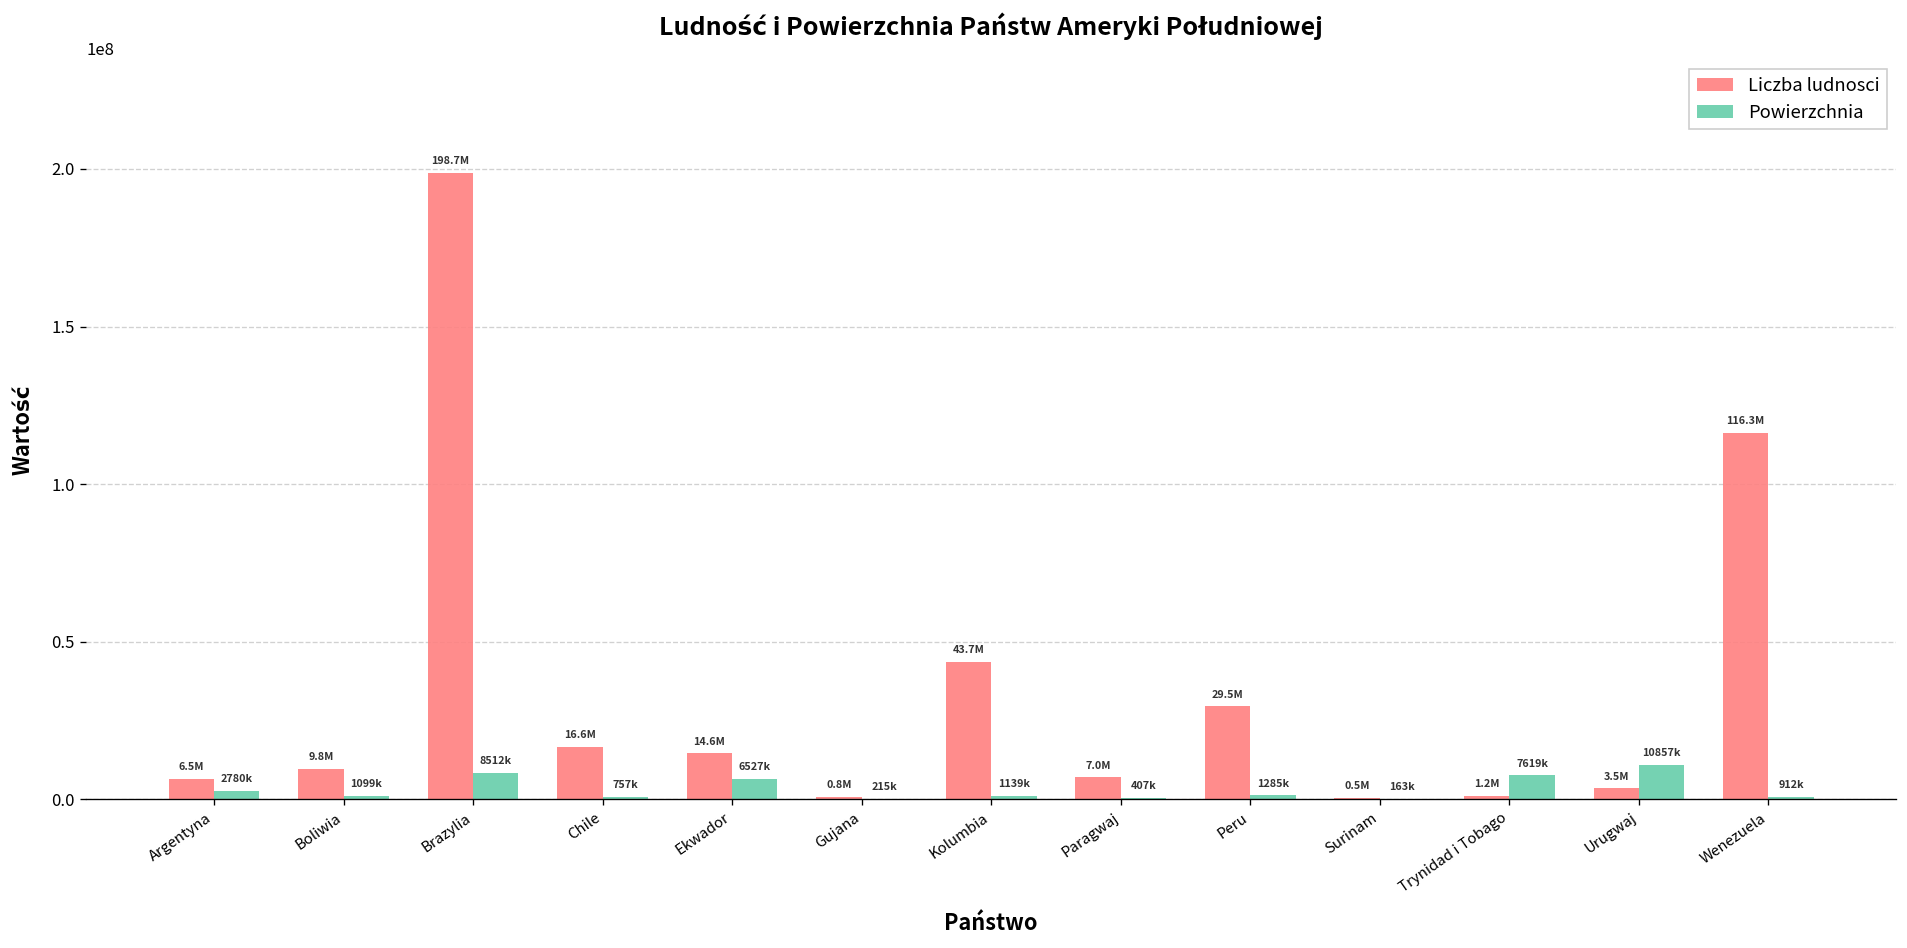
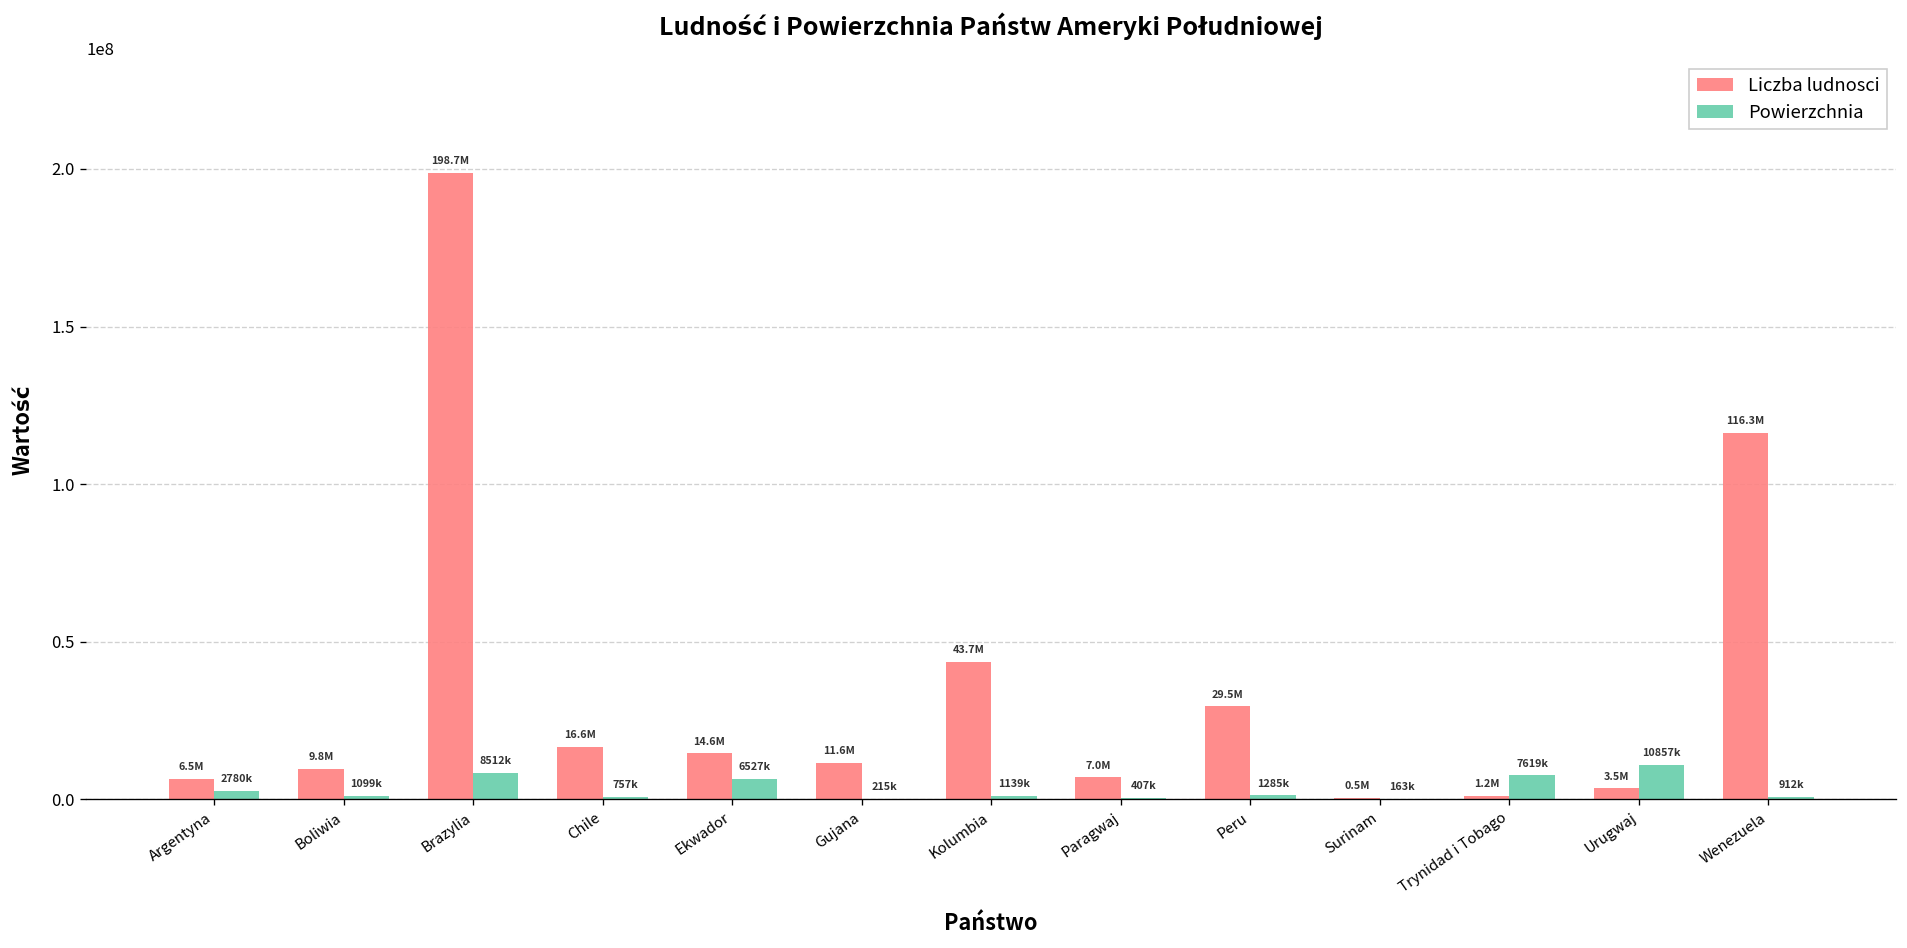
Liczba ludnosci, Gujana: 0.8M -> 11.6M
